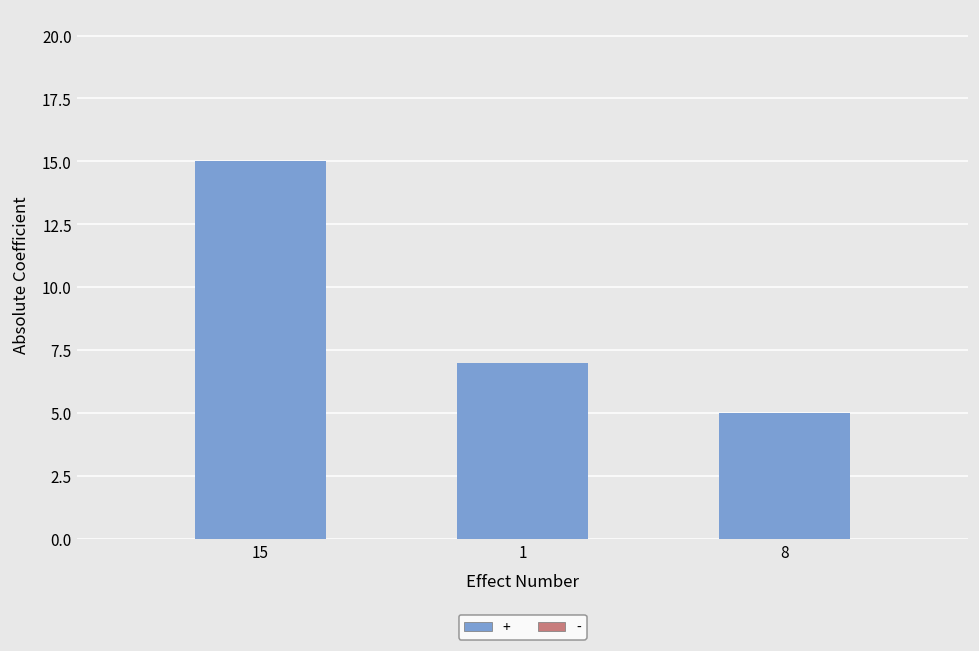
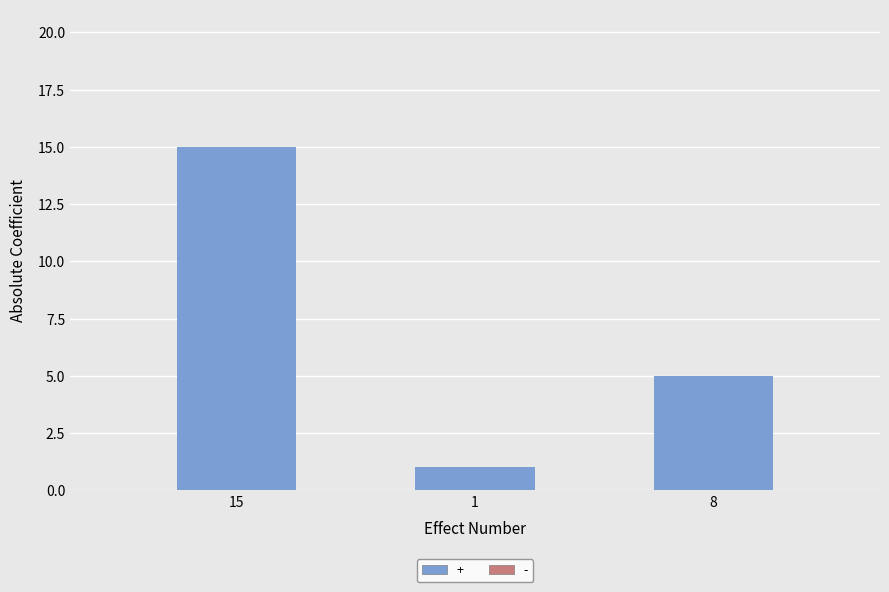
1: 7 -> 1
